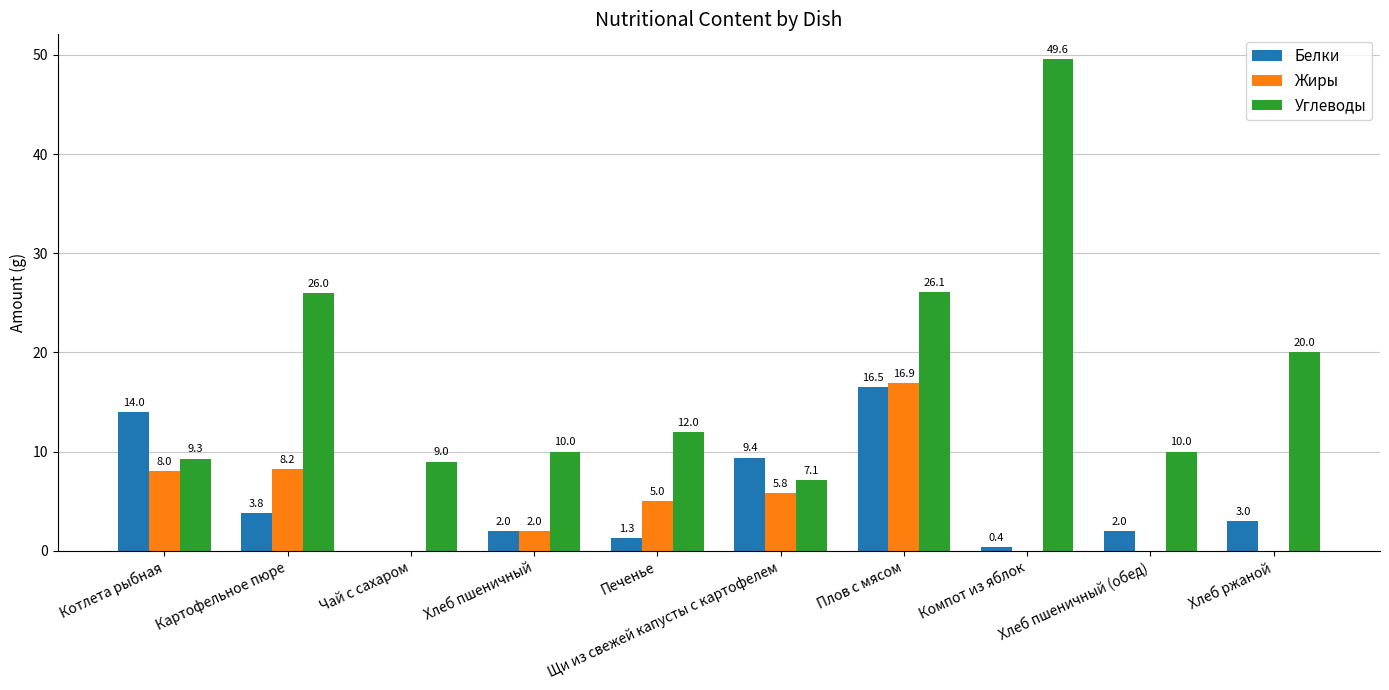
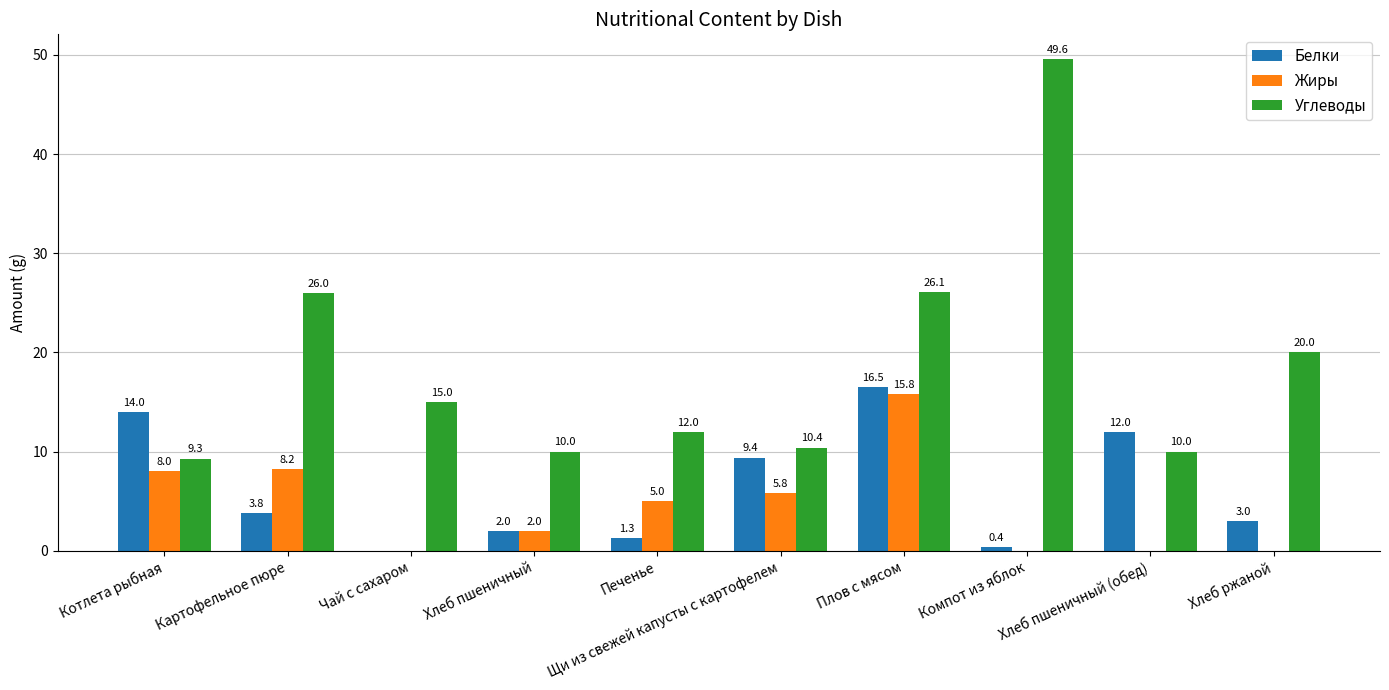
Углеводы, Чай с сахаром: 9.0 -> 15.0
Углеводы, Щи из свежей капусты с картофелем: 7.1 -> 10.4
Жиры, Плов с мясом: 16.9 -> 15.8
Белки, Хлеб пшеничный (обед): 2.0 -> 12.0
